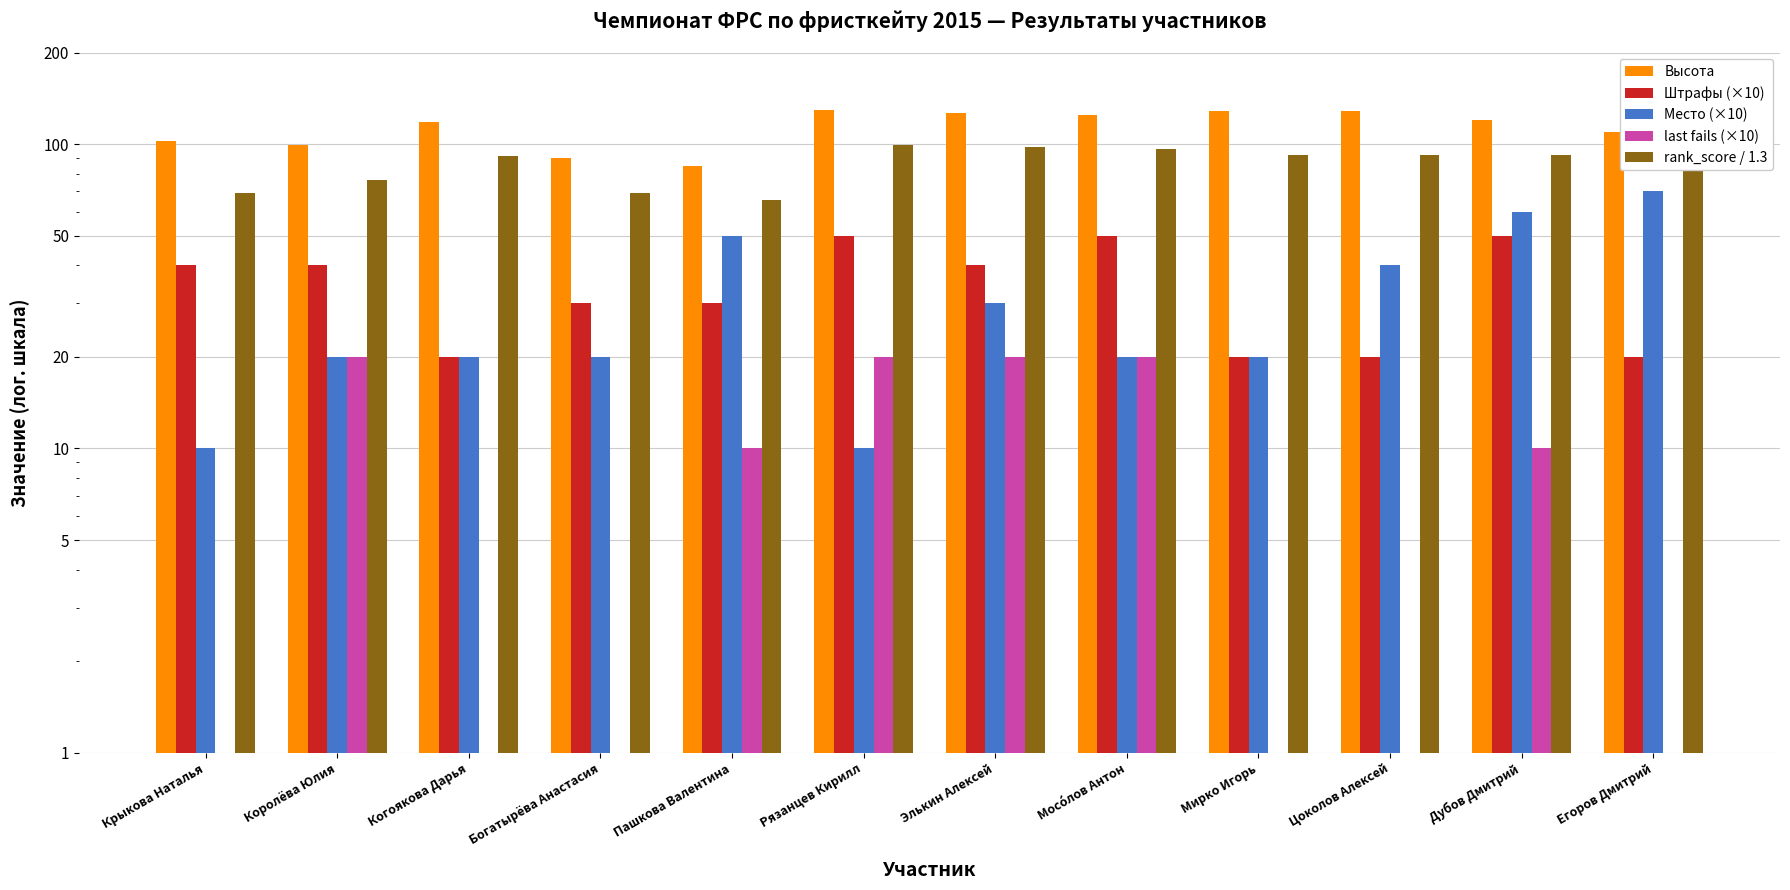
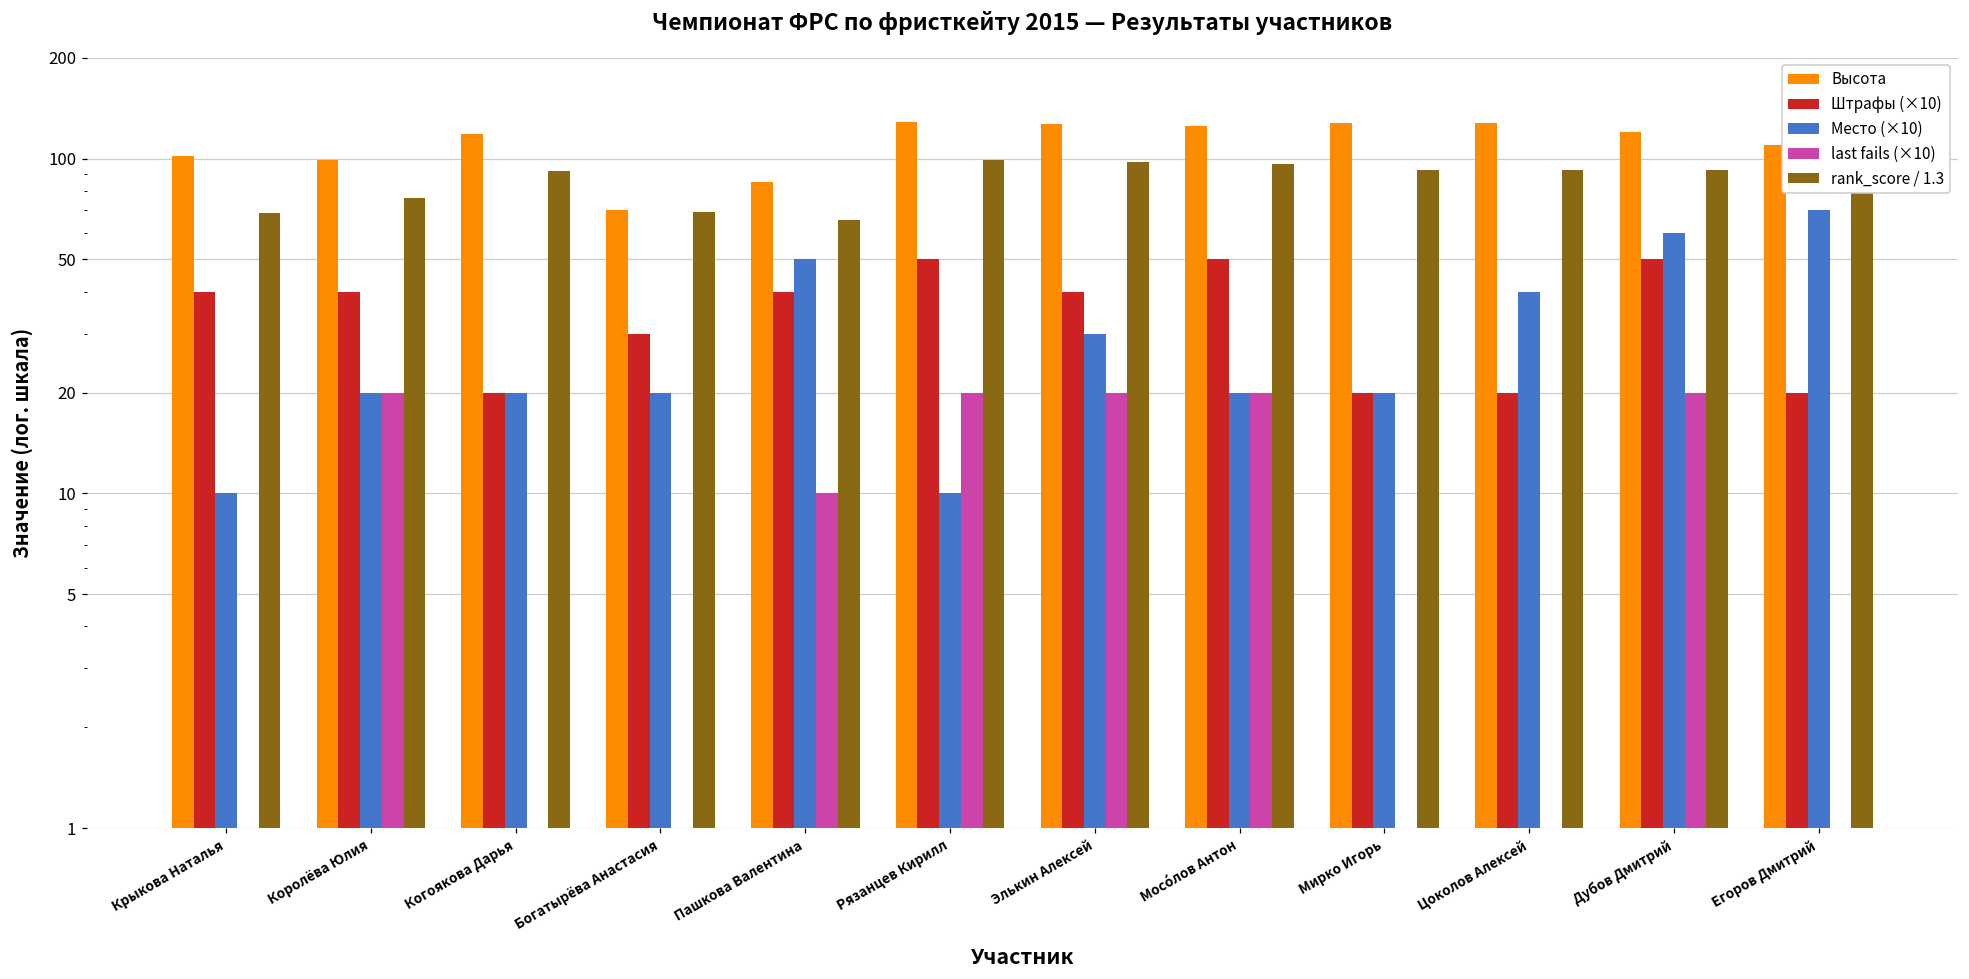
Высота, Богатырёва Анастасия: 90 -> 70
Штрафы (×10), Пашкова Валентина: 30 -> 40
last fails (×10), Дубов Дмитрий: 10.0 -> 20
